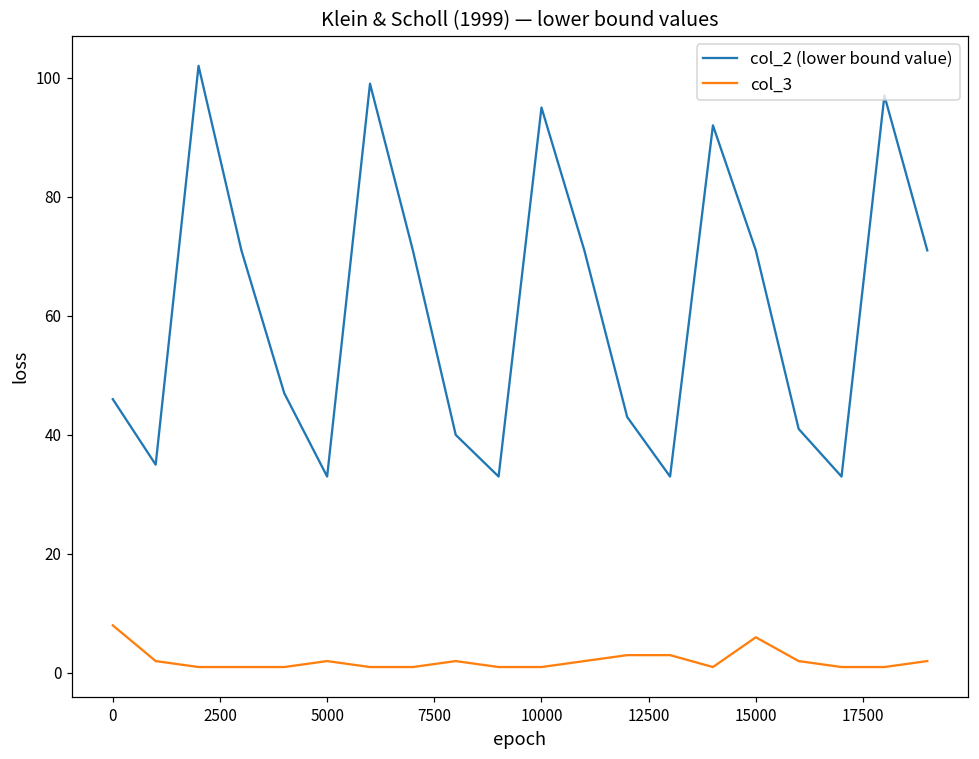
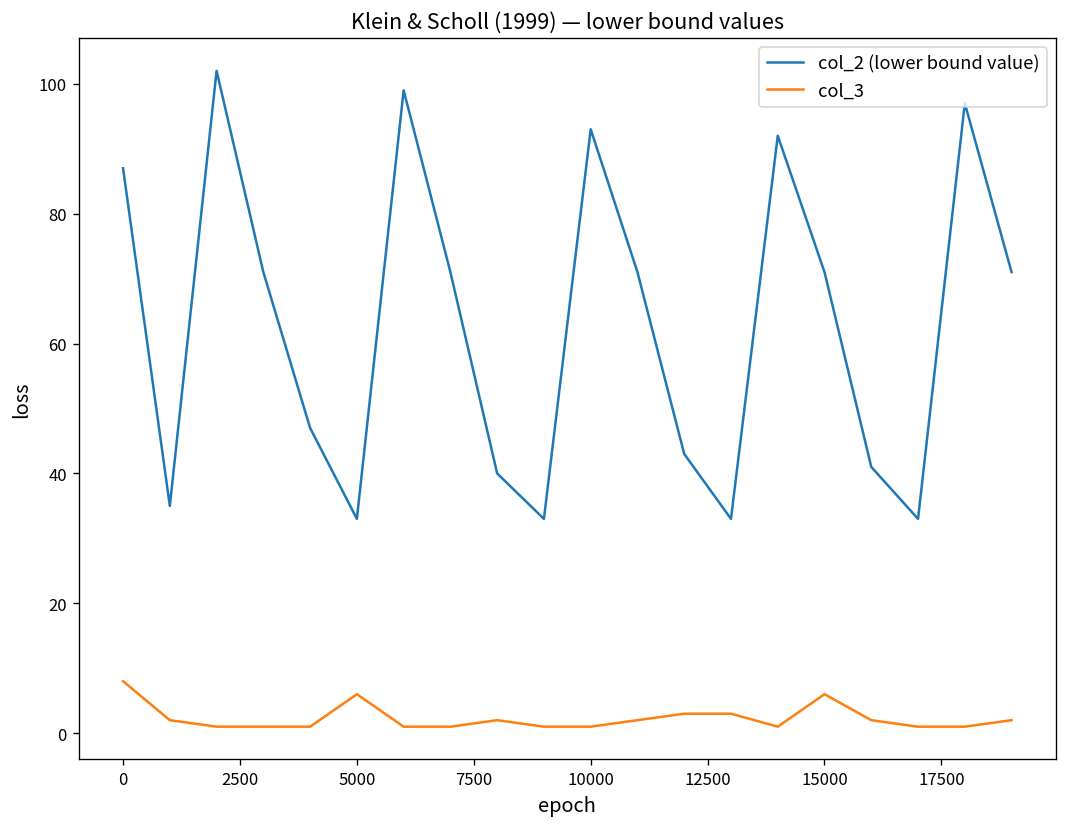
col_2 (lower bound value), 0: 46 -> 87
col_3, 5000: 2 -> 6
col_2 (lower bound value), 10000: 95 -> 93
